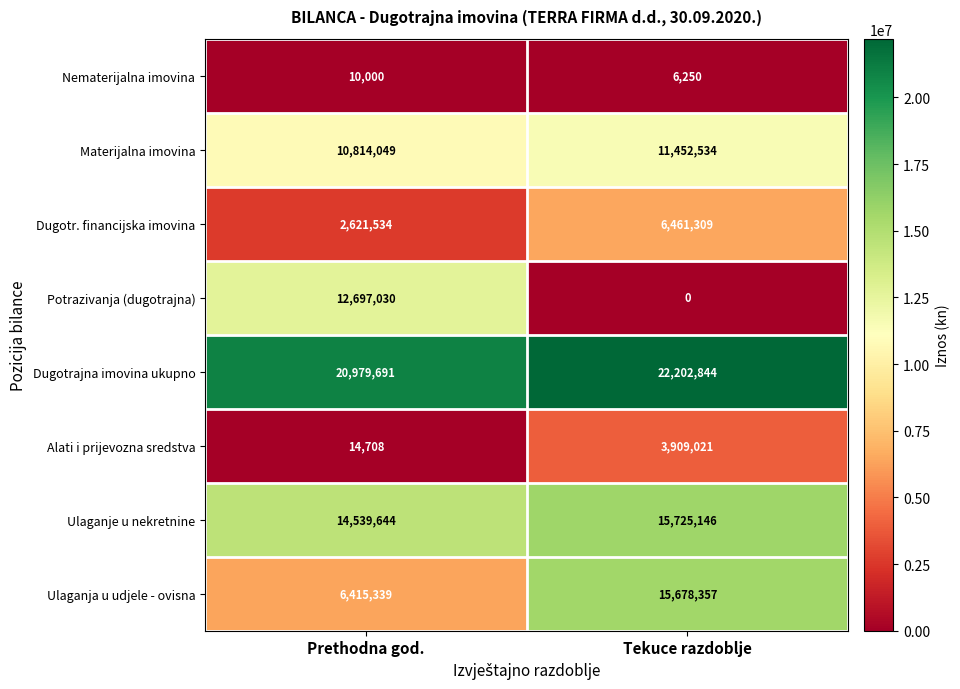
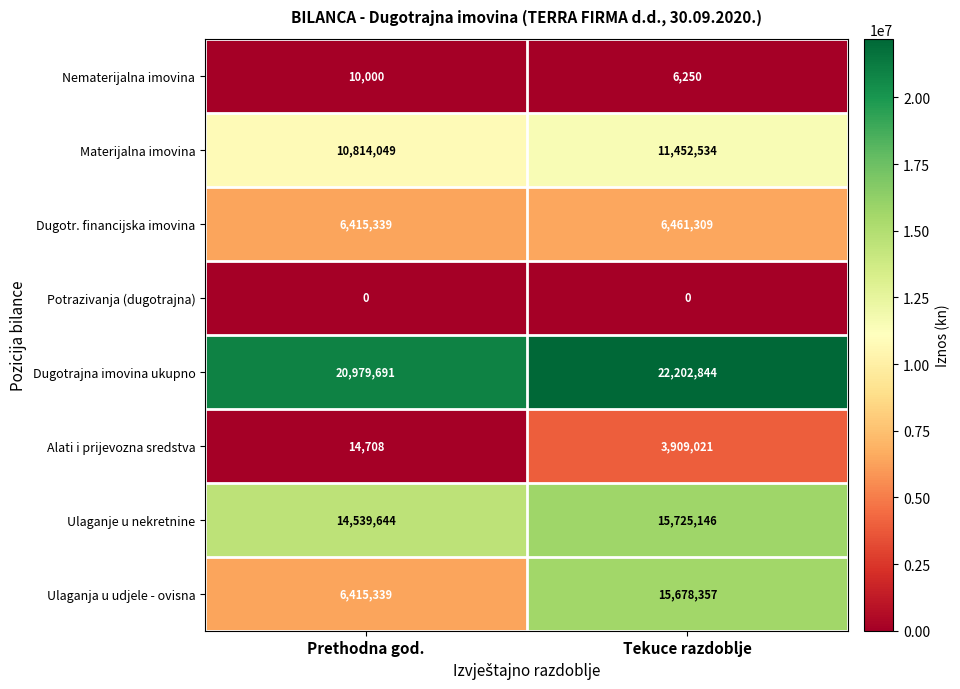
Dugotr. financijska imovina, Prethodna god.: 2,621,534 -> 6,415,339
Potrazivanja (dugotrajna), Prethodna god.: 12,697,030 -> 0
